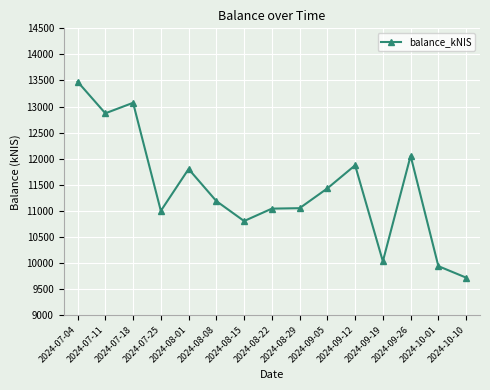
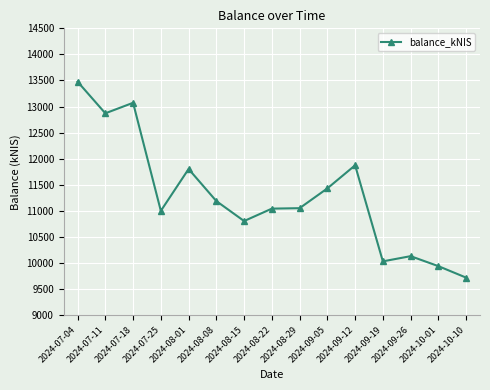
2024-09-26: 12100 -> 10100
